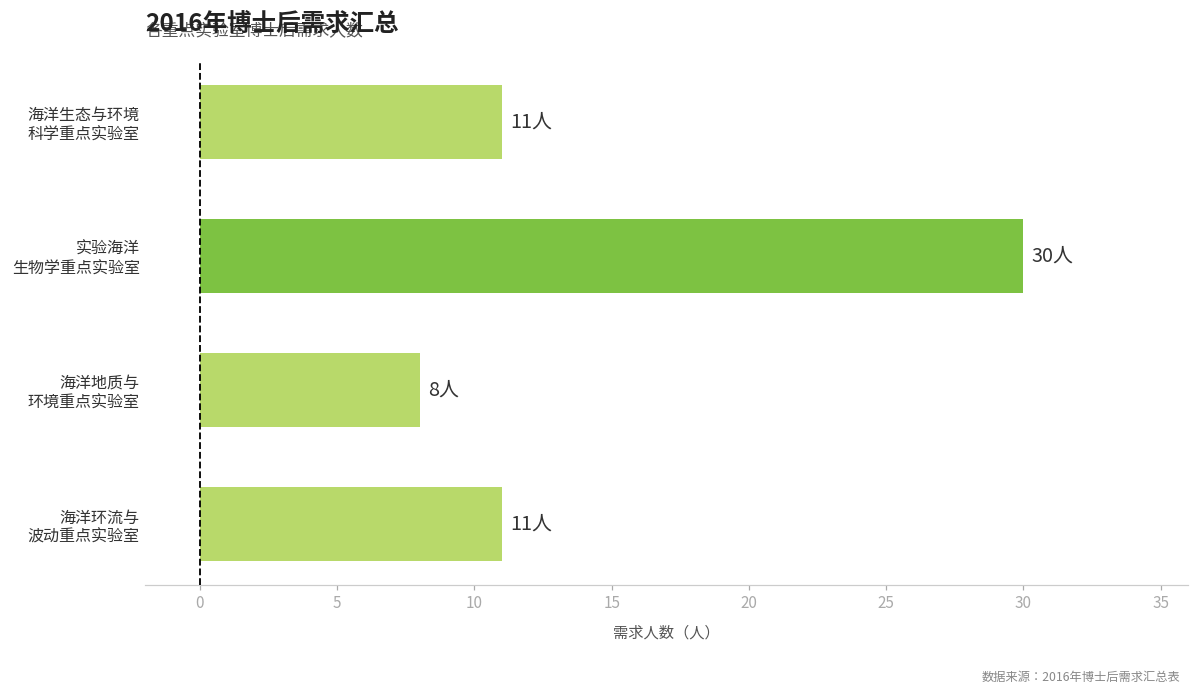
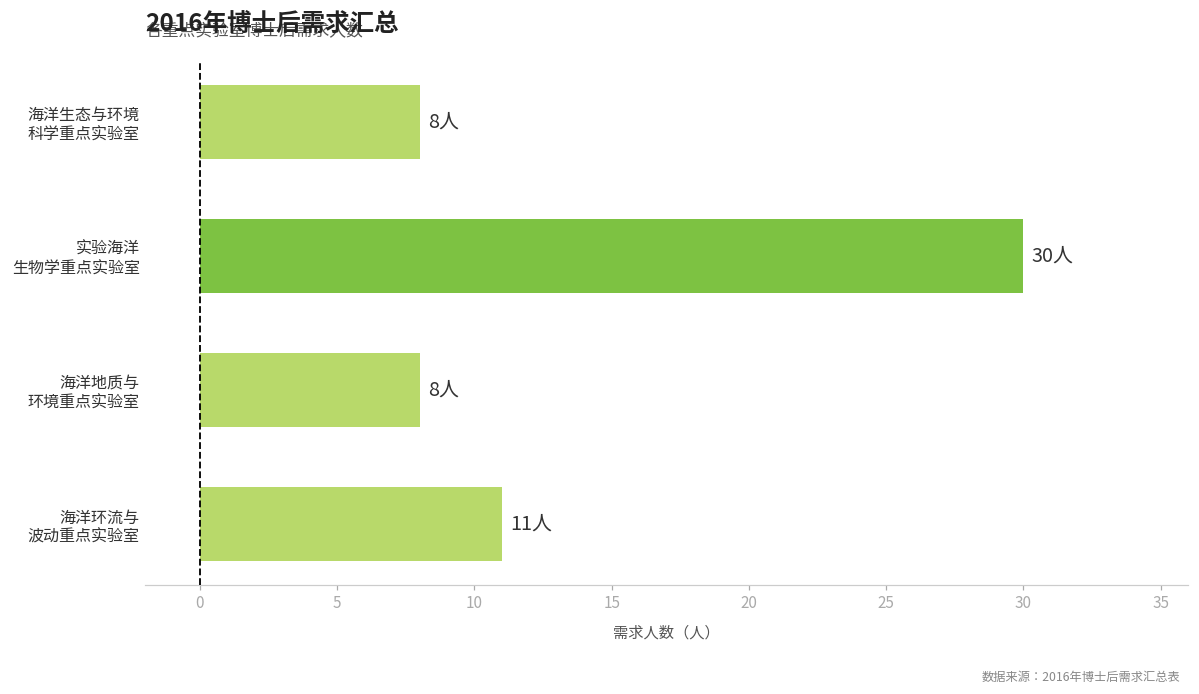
海洋生态与环境 科学重点实验室: 11人 -> 8人
